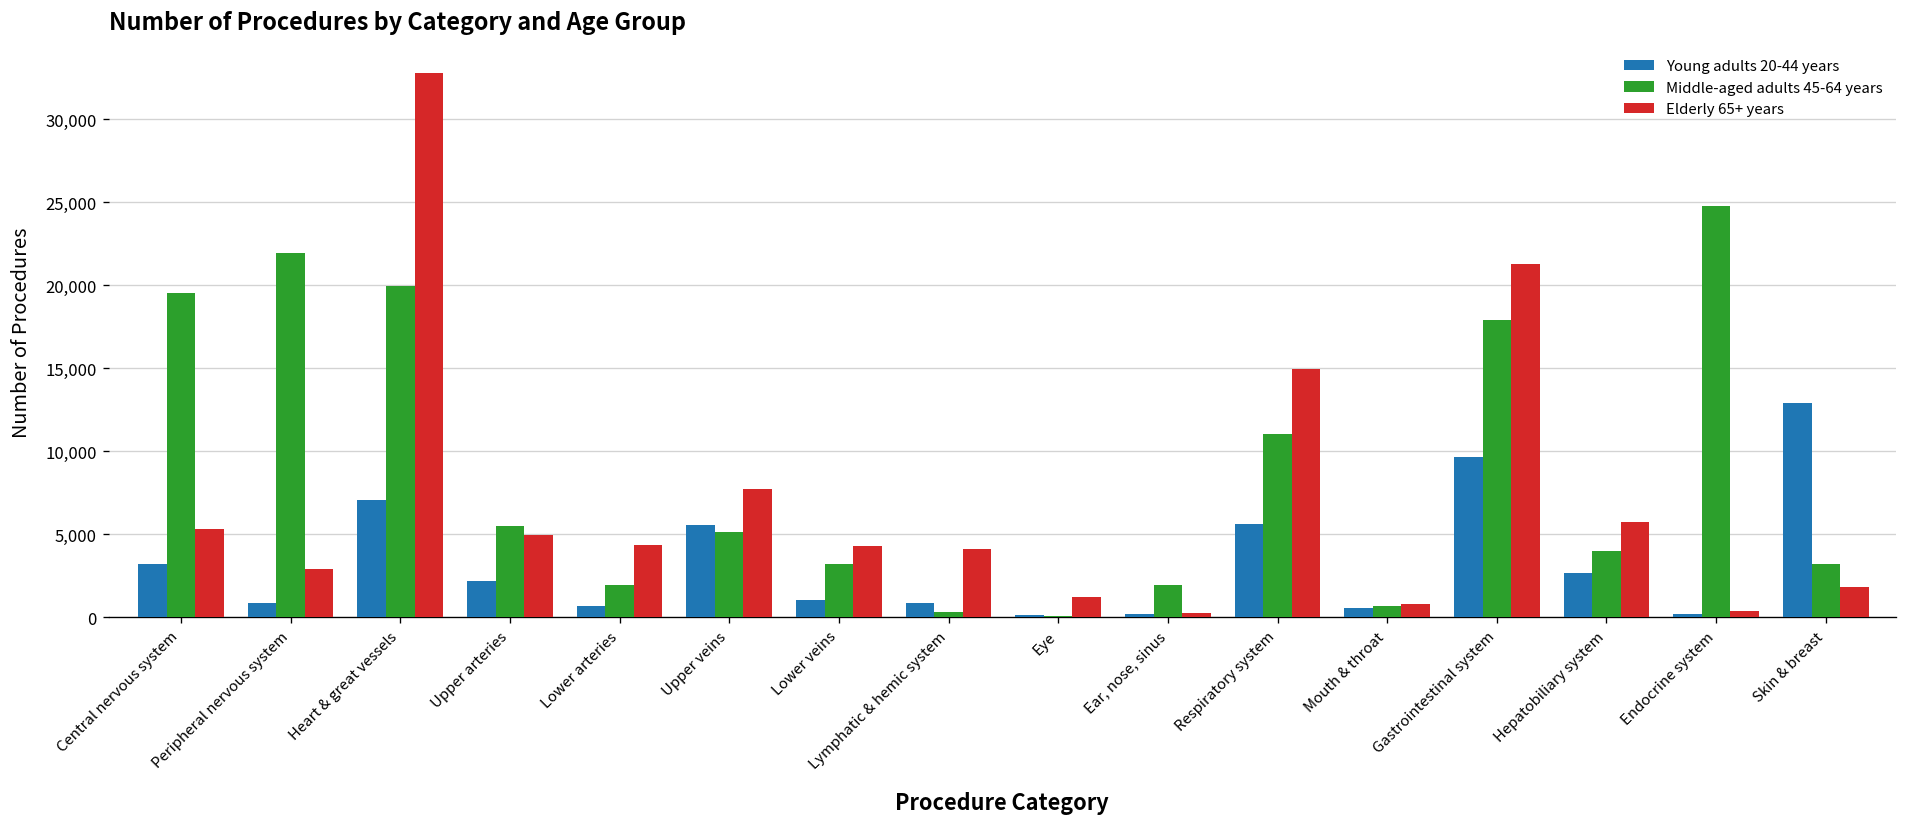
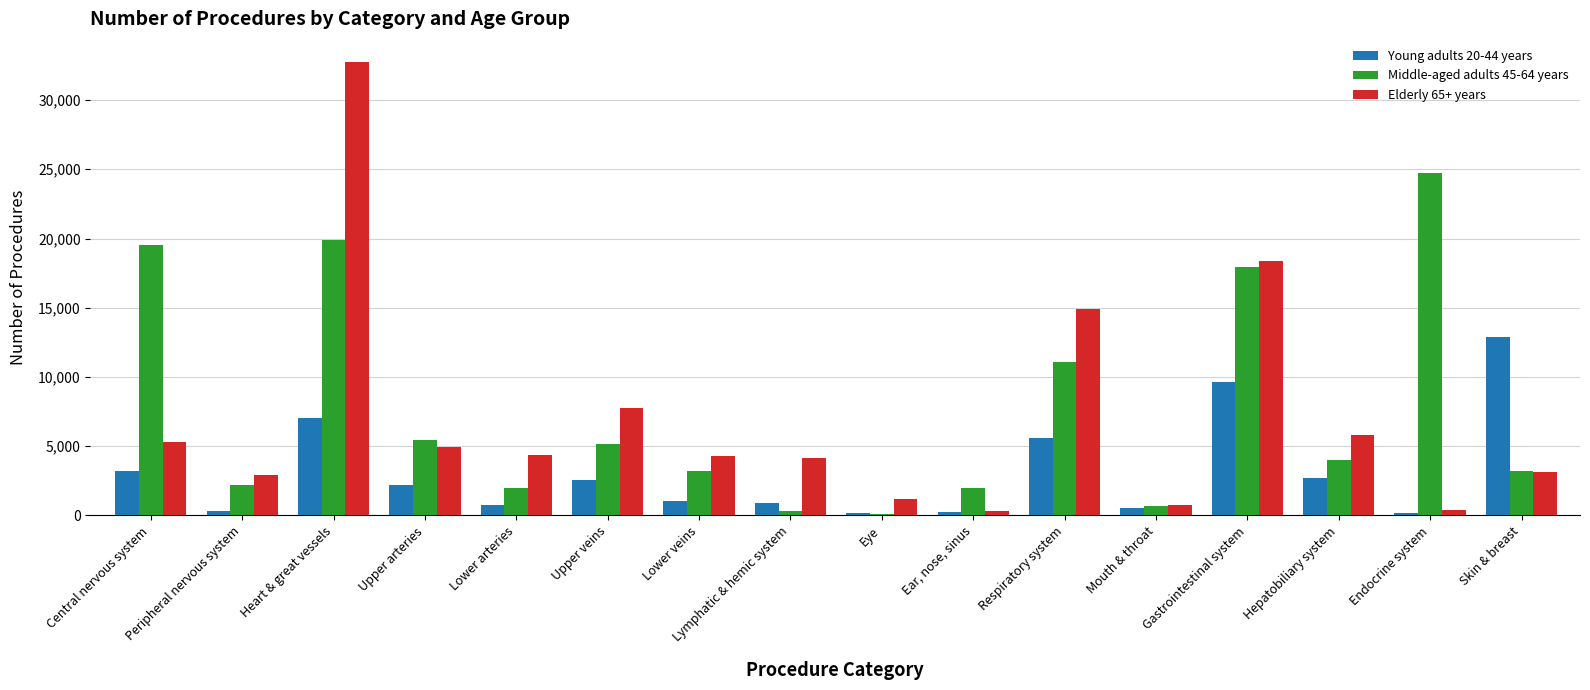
Young adults 20-44 years, Peripheral nervous system: 900 -> 300
Middle-aged adults 45-64 years, Peripheral nervous system: 21,900 -> 2,200
Young adults 20-44 years, Upper veins: 5,500 -> 2,500
Elderly 65+ years, Gastrointestinal system: 21,300 -> 18,400
Elderly 65+ years, Skin & breast: 1,900 -> 3,100
